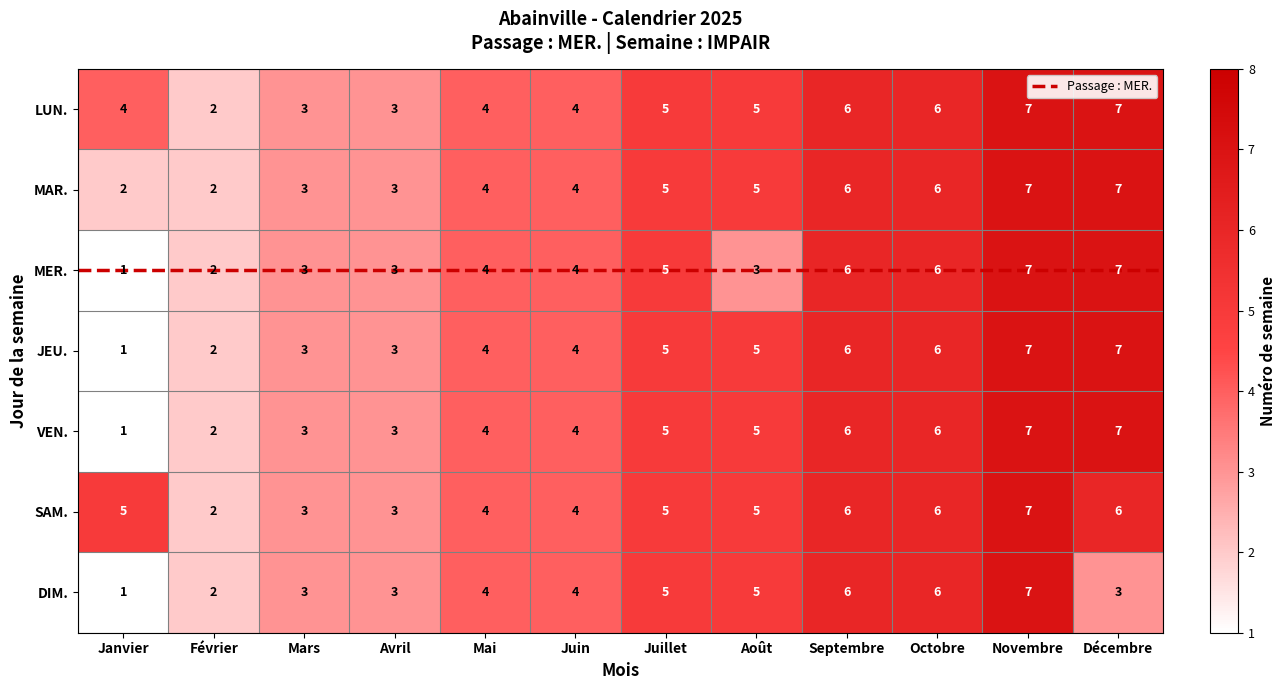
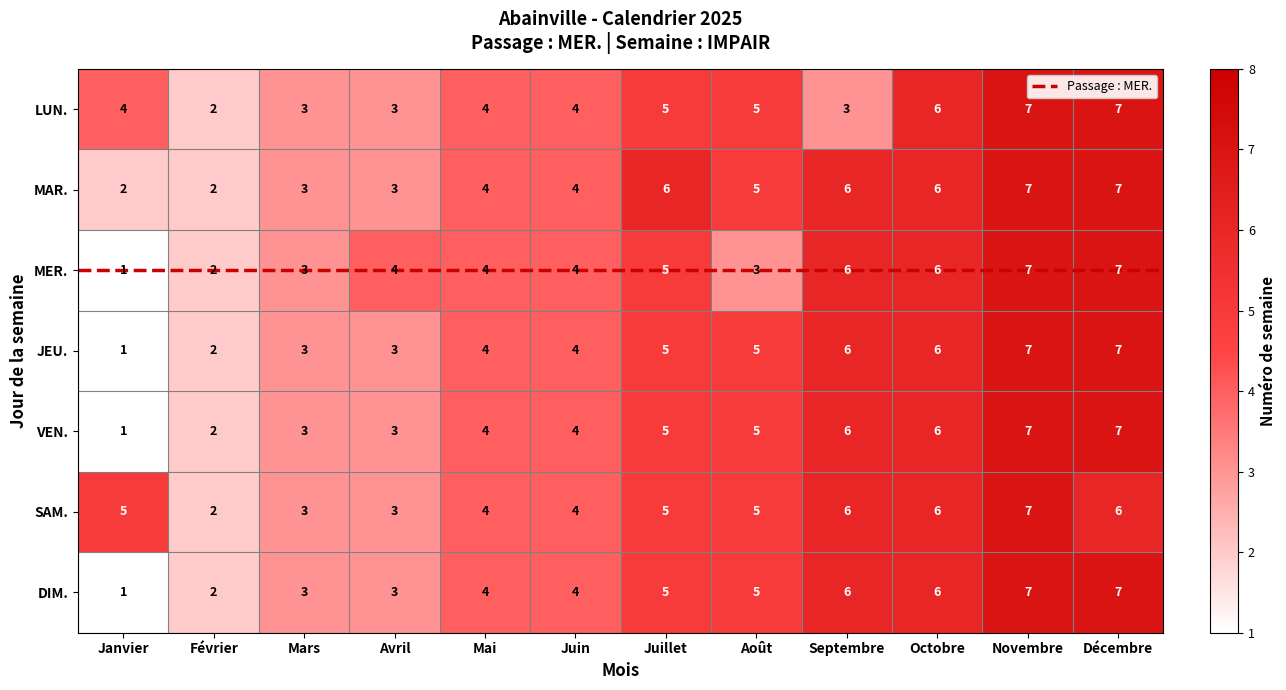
LUN., Septembre: 6 -> 3
MAR., Juillet: 5 -> 6
MER., Avril: 3 -> 4
DIM., Décembre: 3 -> 7
